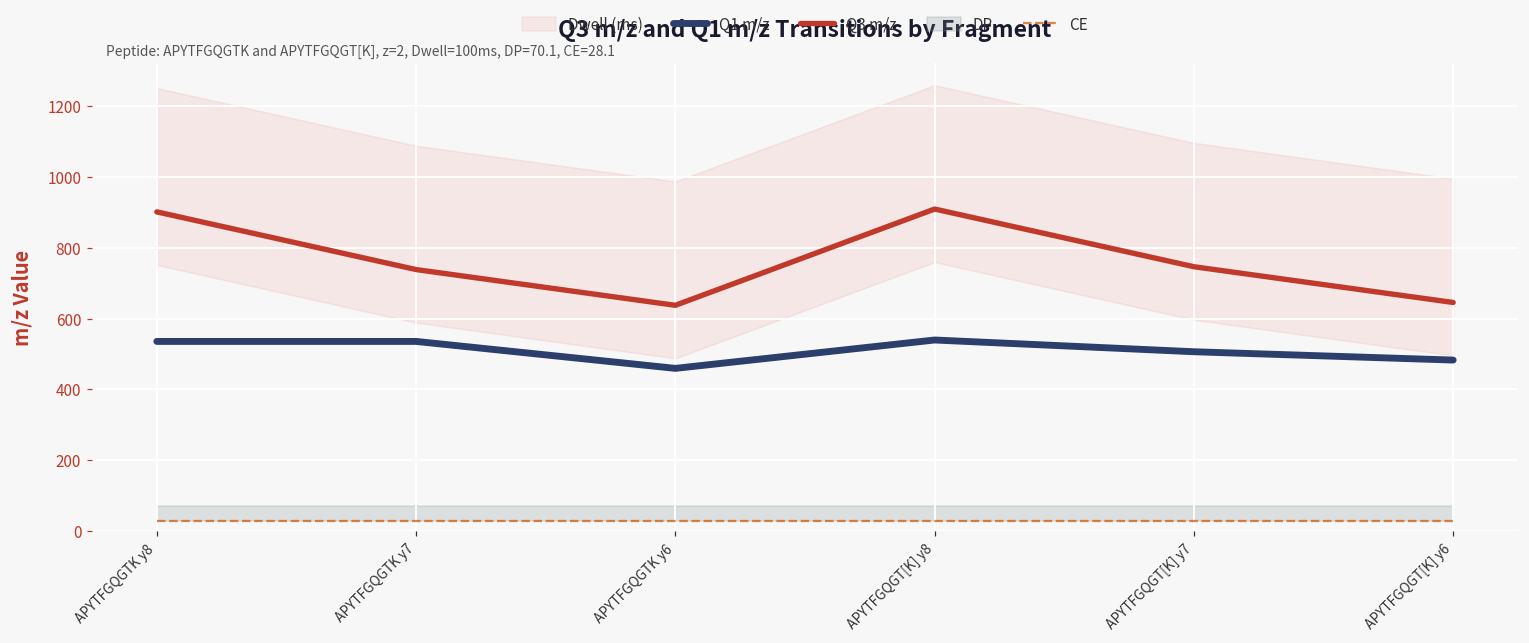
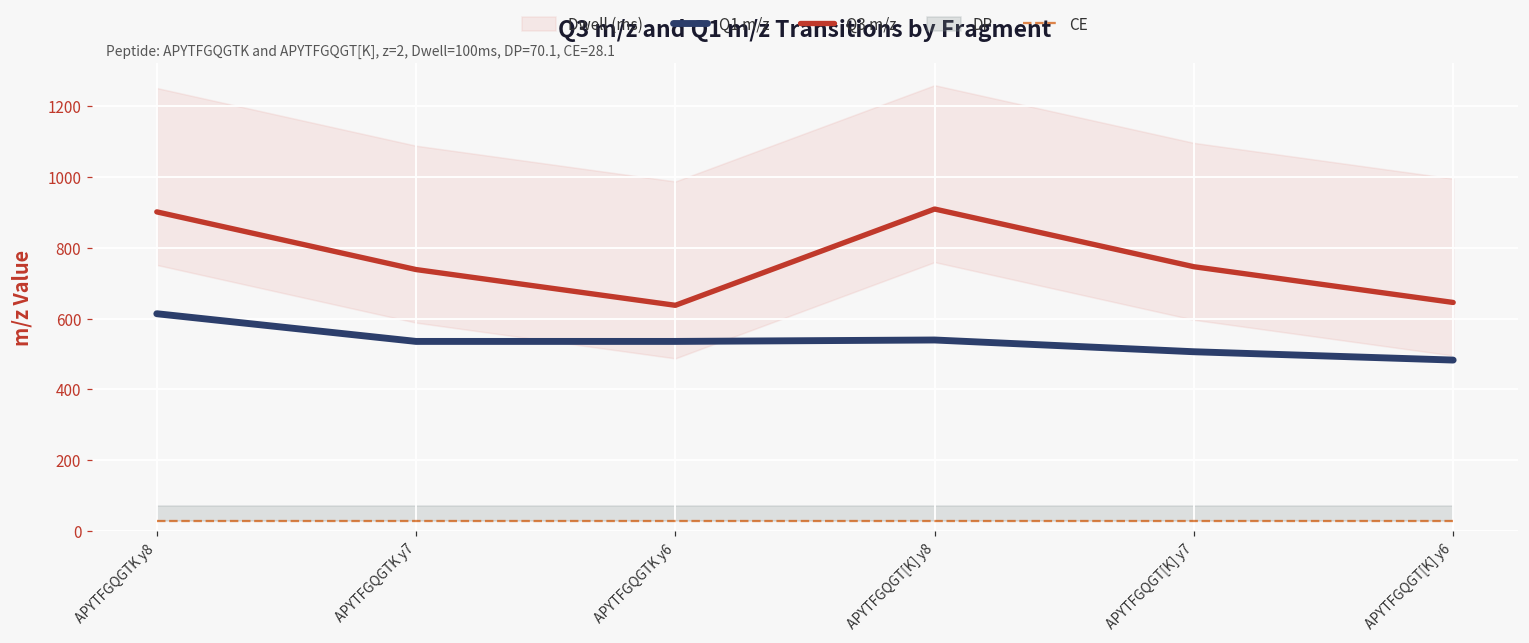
Q1 m/z, APYTFGQGTK y8: 540 -> 610
Q1 m/z, APYTFGQGTK y6: 460 -> 540
